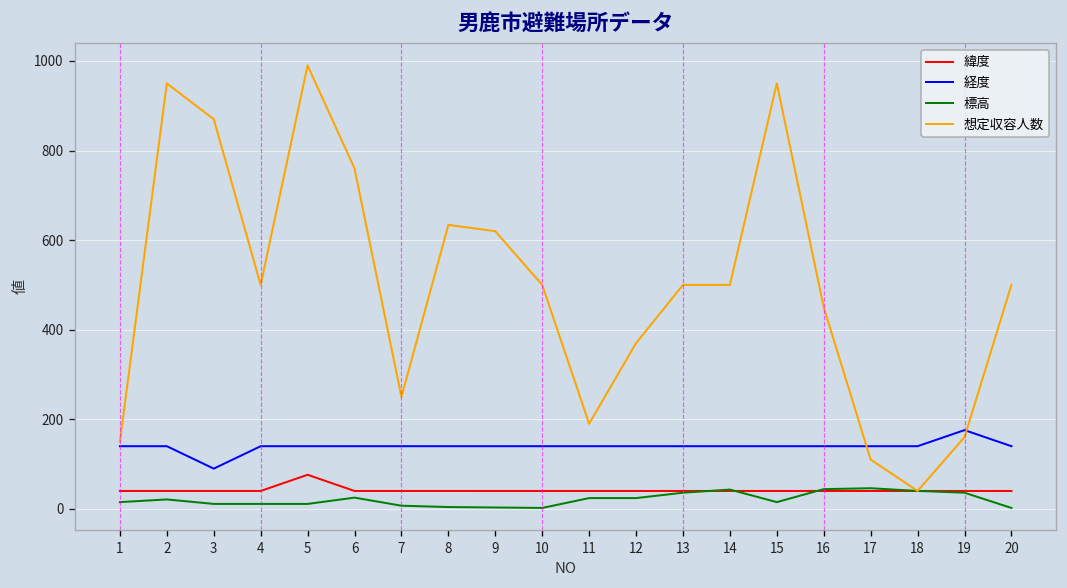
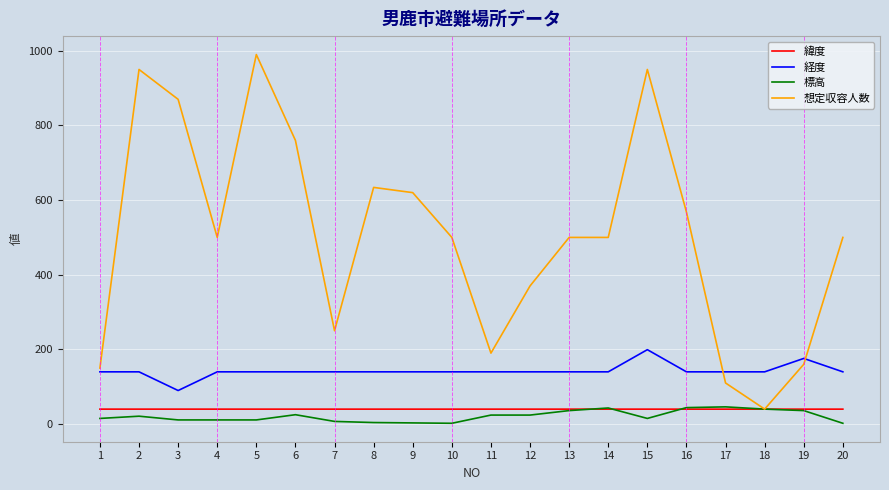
緯度, 5: 80 -> 40
経度, 15: 140 -> 200
想定収容人数, 16: 450 -> 570
